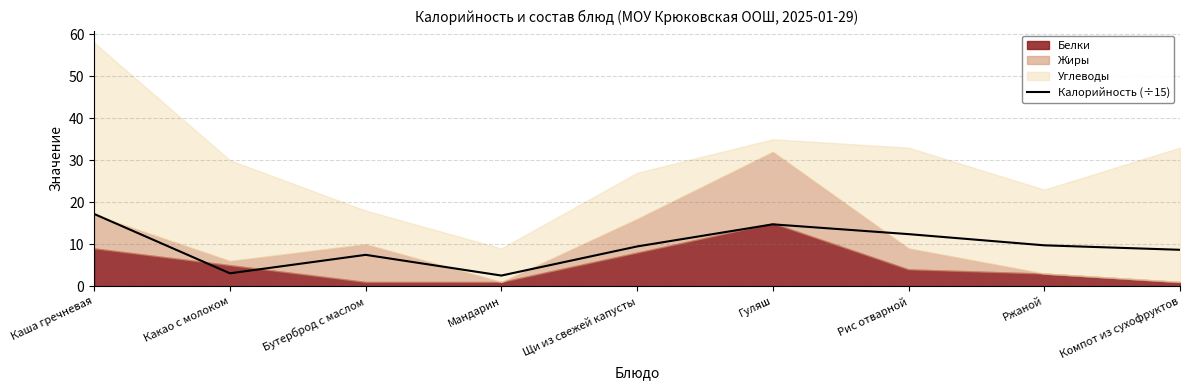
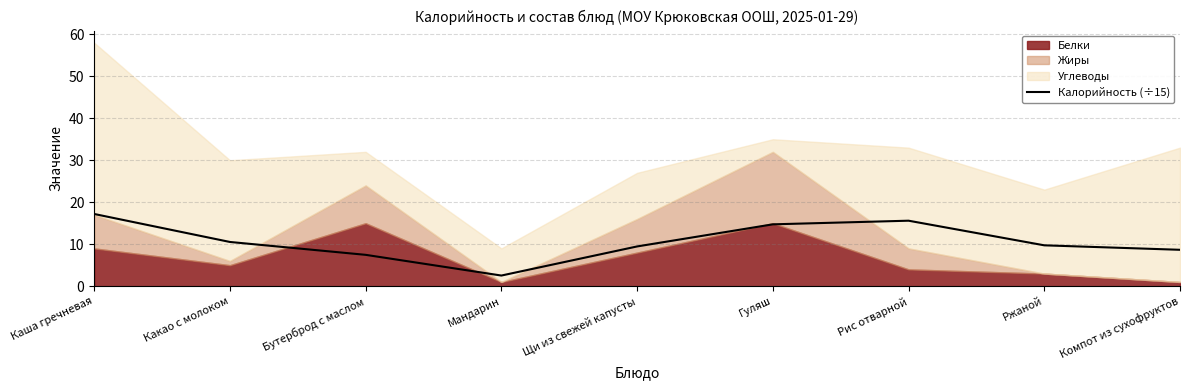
Калорийность (÷15), Какао с молоком: 3 -> 11
Белки, Бутерброд с маслом: 1 -> 15
Калорийность (÷15), Рис отварной: 12 -> 16
